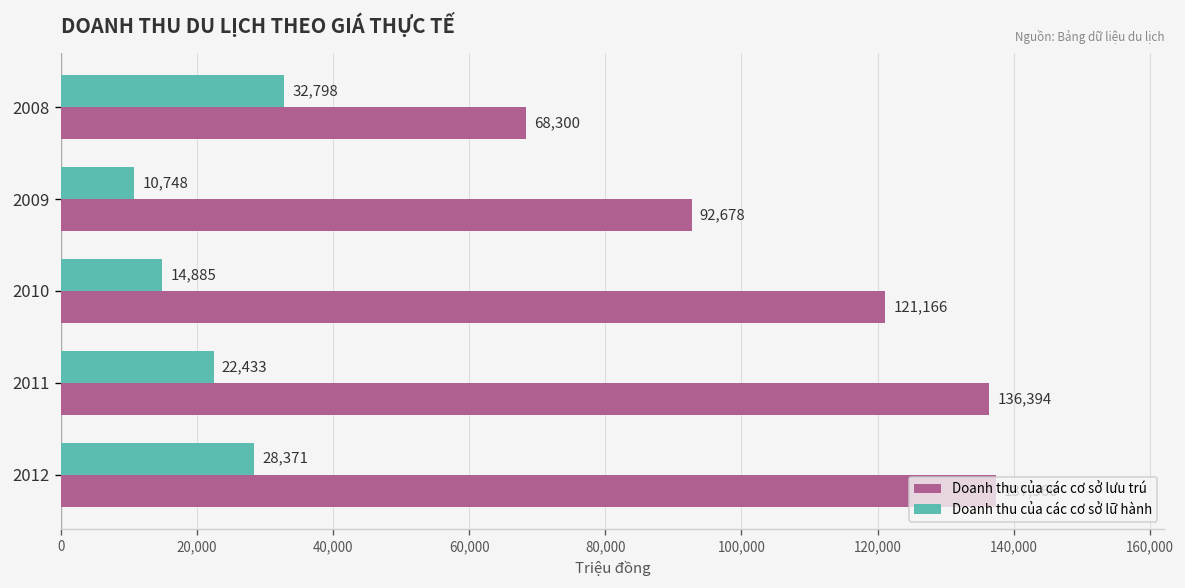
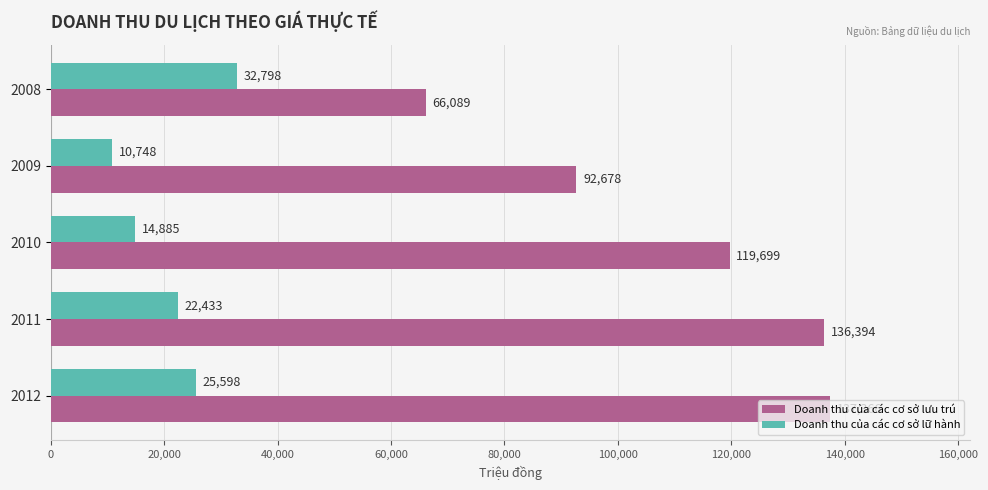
Doanh thu của các cơ sở lưu trú, 2008: 68,300 -> 66,089
Doanh thu của các cơ sở lưu trú, 2010: 121,166 -> 119,699
Doanh thu của các cơ sở lữ hành, 2012: 28,371 -> 25,598
